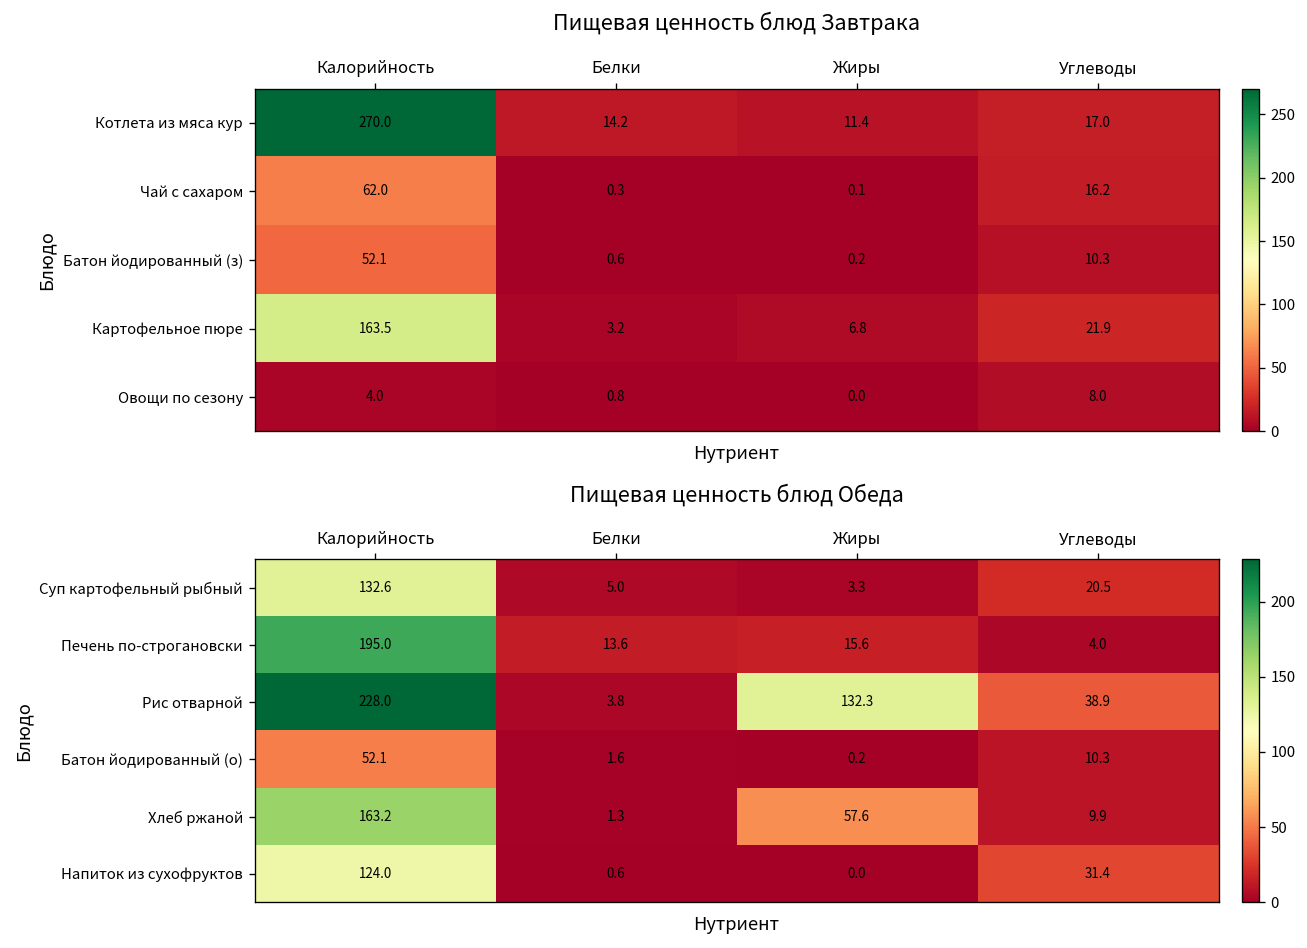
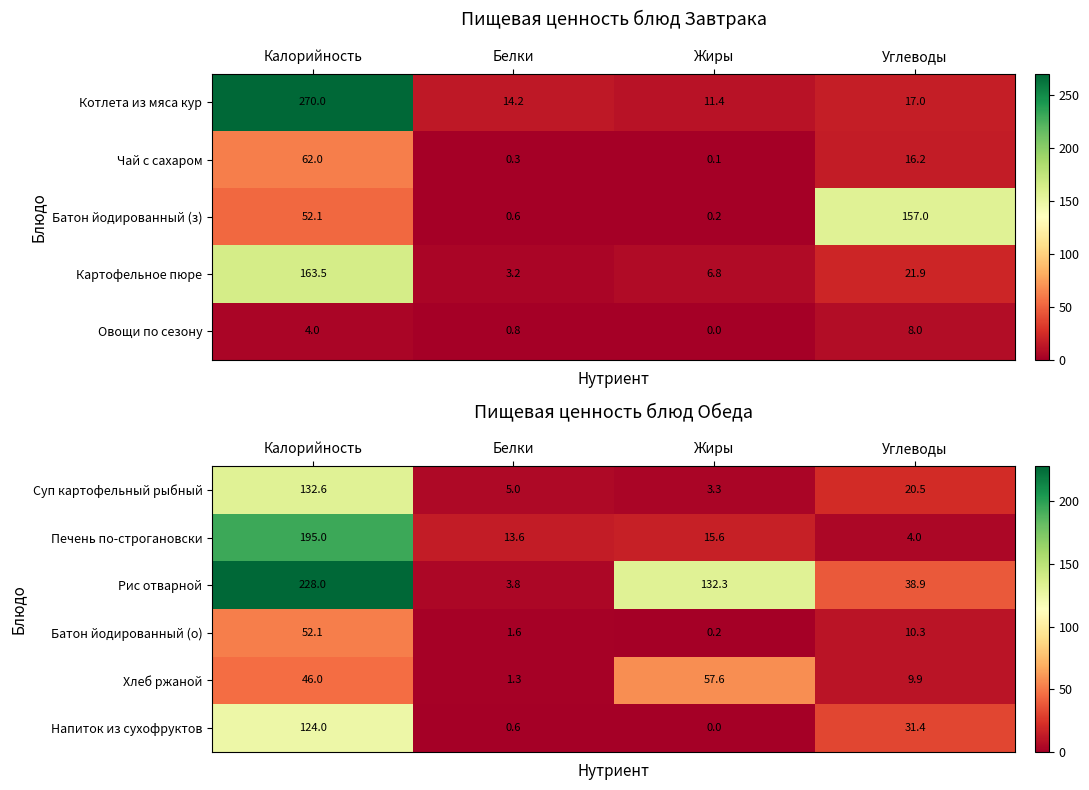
Пищевая ценность блюд Завтрака, Батон йодированный (з), Углеводы: 10.3 -> 157.0
Пищевая ценность блюд Обеда, Хлеб ржаной, Калорийность: 163.2 -> 46.0
